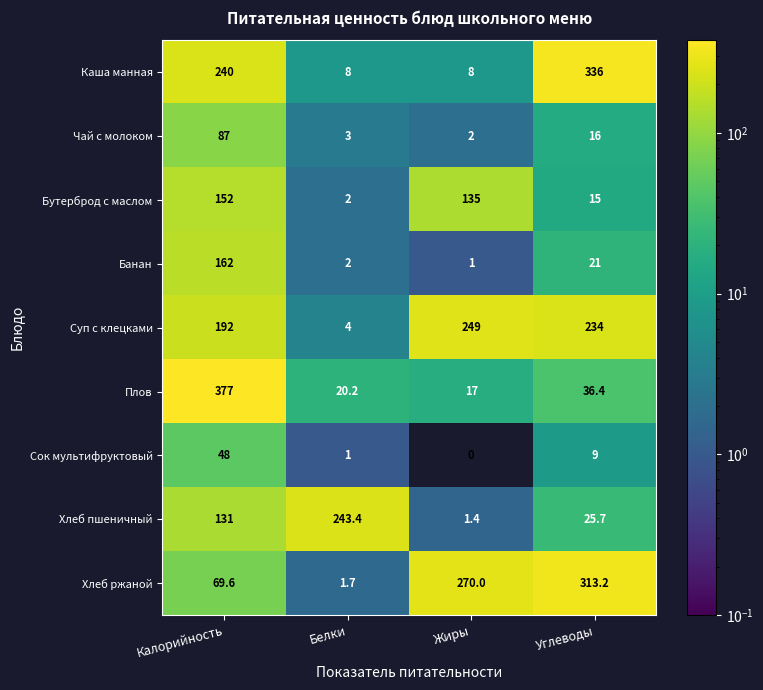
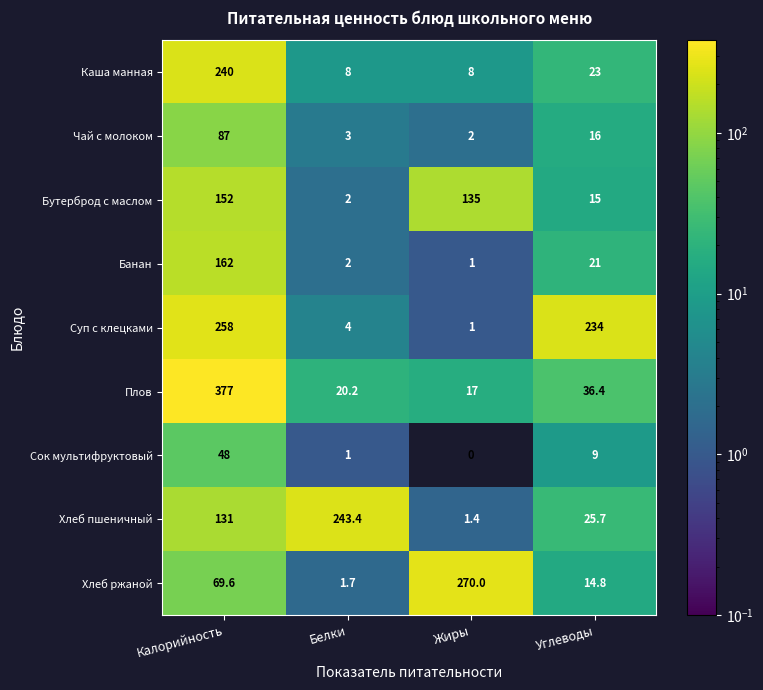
Каша манная, Углеводы: 336 -> 23
Суп с клецками, Калорийность: 192 -> 258
Суп с клецками, Жиры: 249 -> 1
Хлеб ржаной, Углеводы: 313.2 -> 14.8
